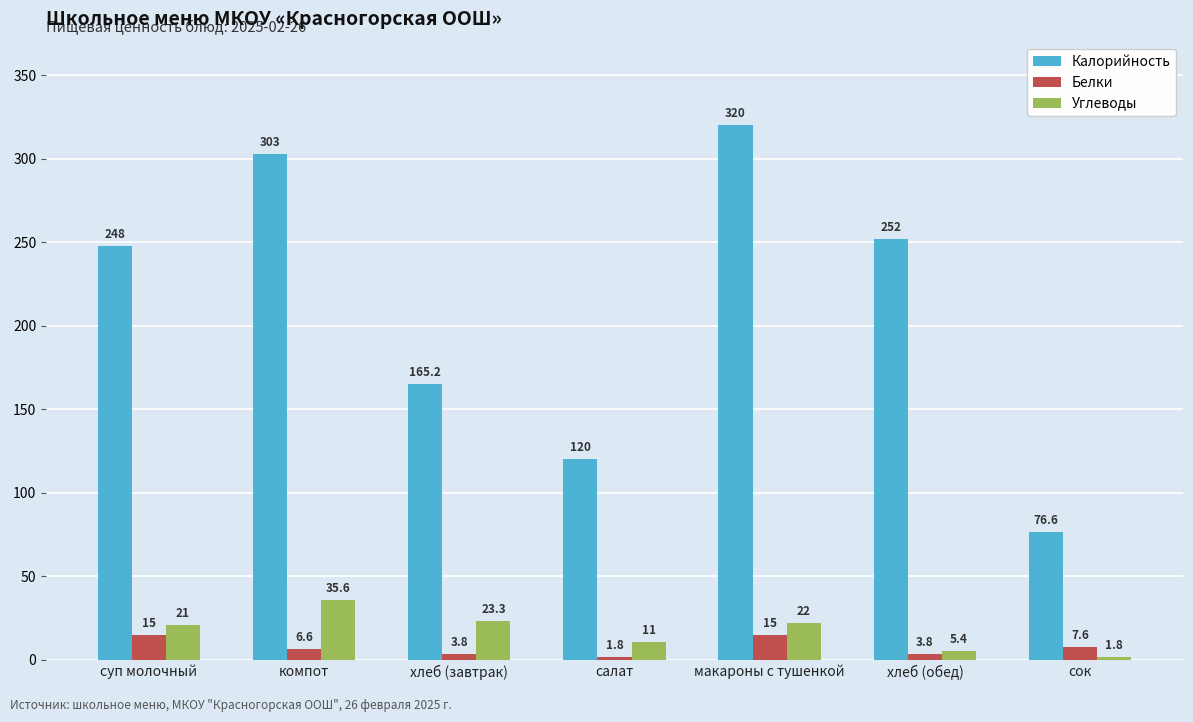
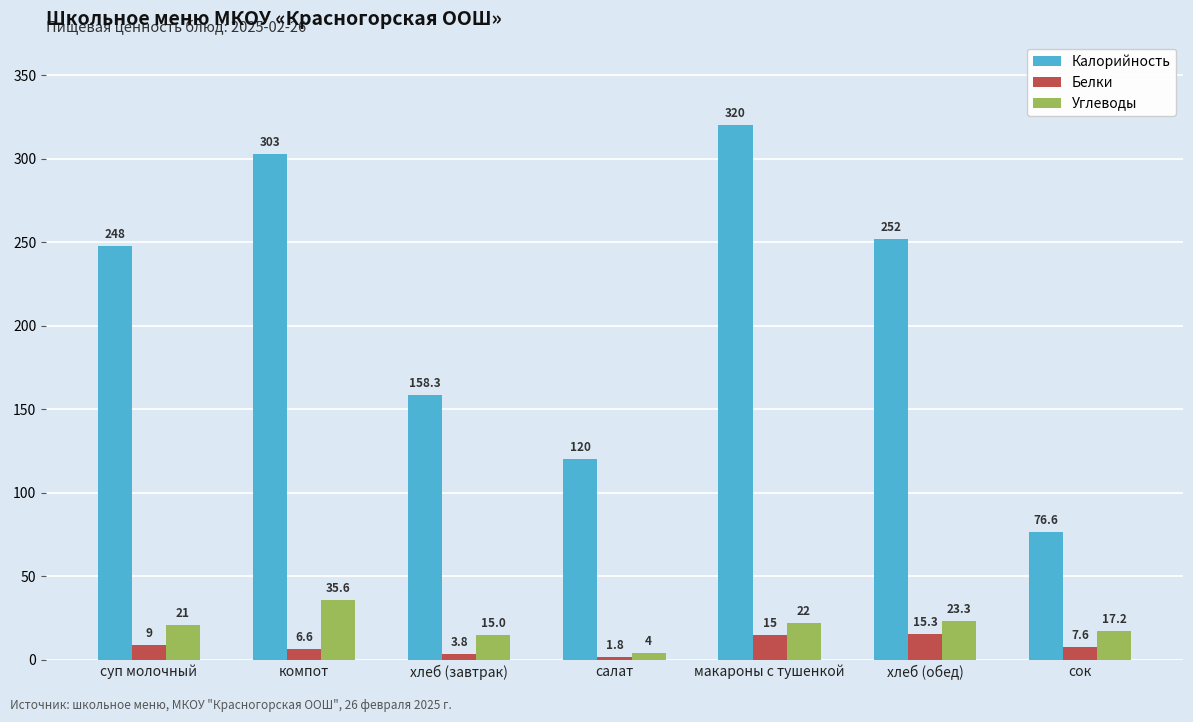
Белки, суп молочный: 15 -> 9
Калорийность, хлеб (завтрак): 165.2 -> 158.3
Углеводы, хлеб (завтрак): 23.3 -> 15.0
Углеводы, салат: 11 -> 4
Белки, хлеб (обед): 3.8 -> 15.3
Углеводы, хлеб (обед): 5.4 -> 23.3
Углеводы, сок: 1.8 -> 17.2
